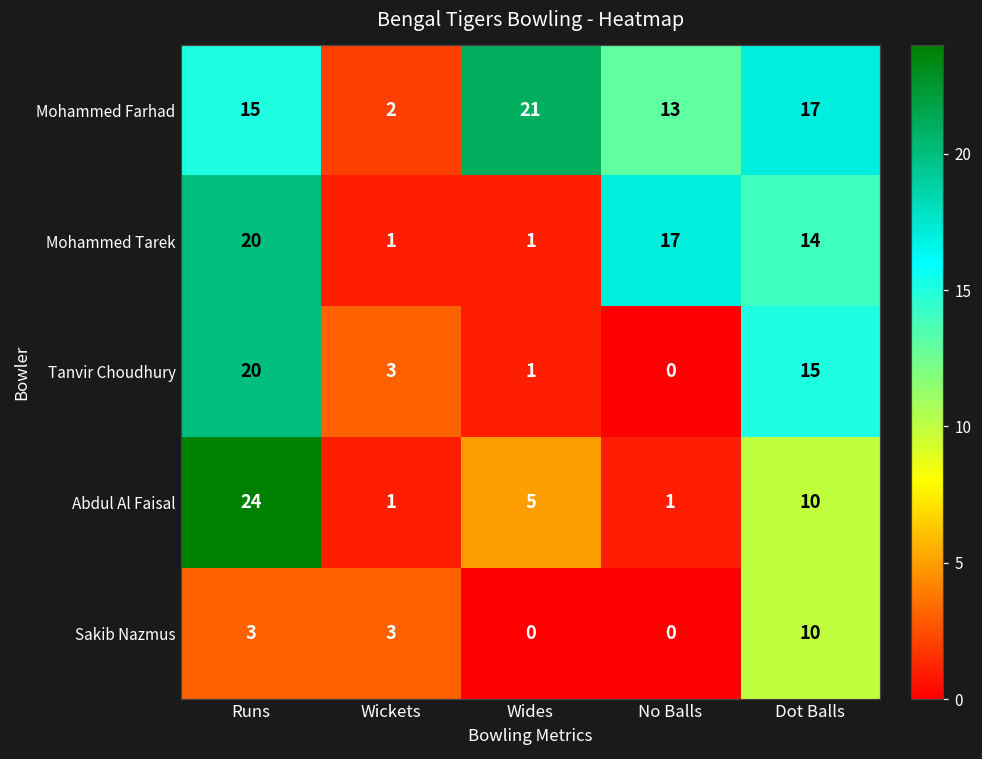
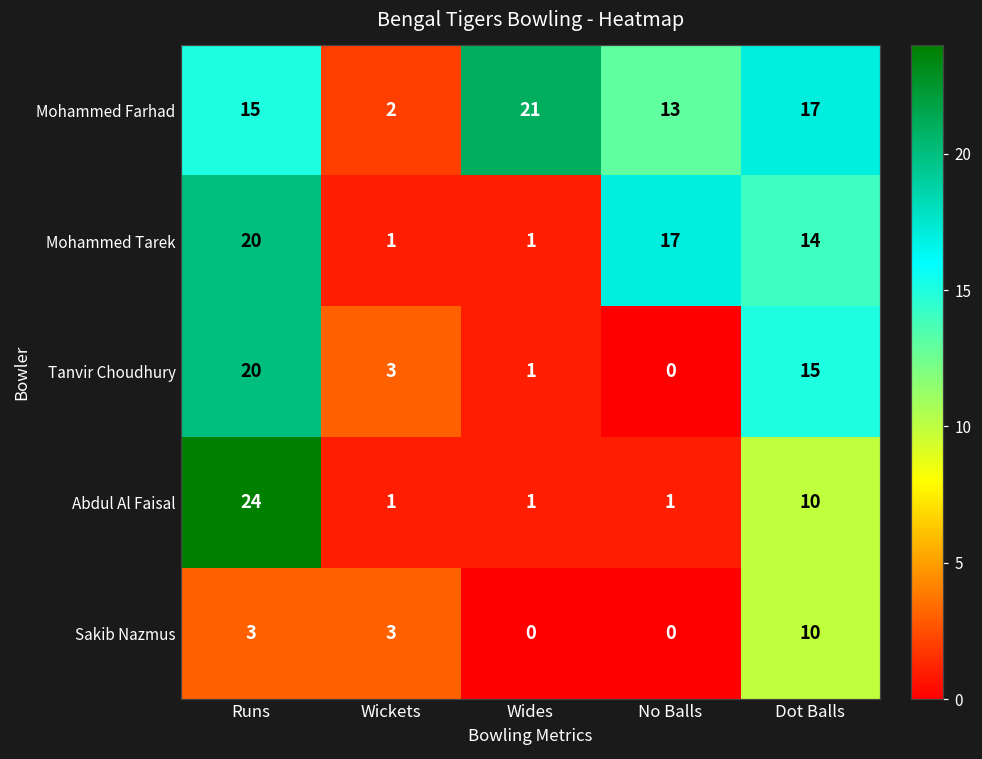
Abdul Al Faisal, Wides: 5 -> 1
